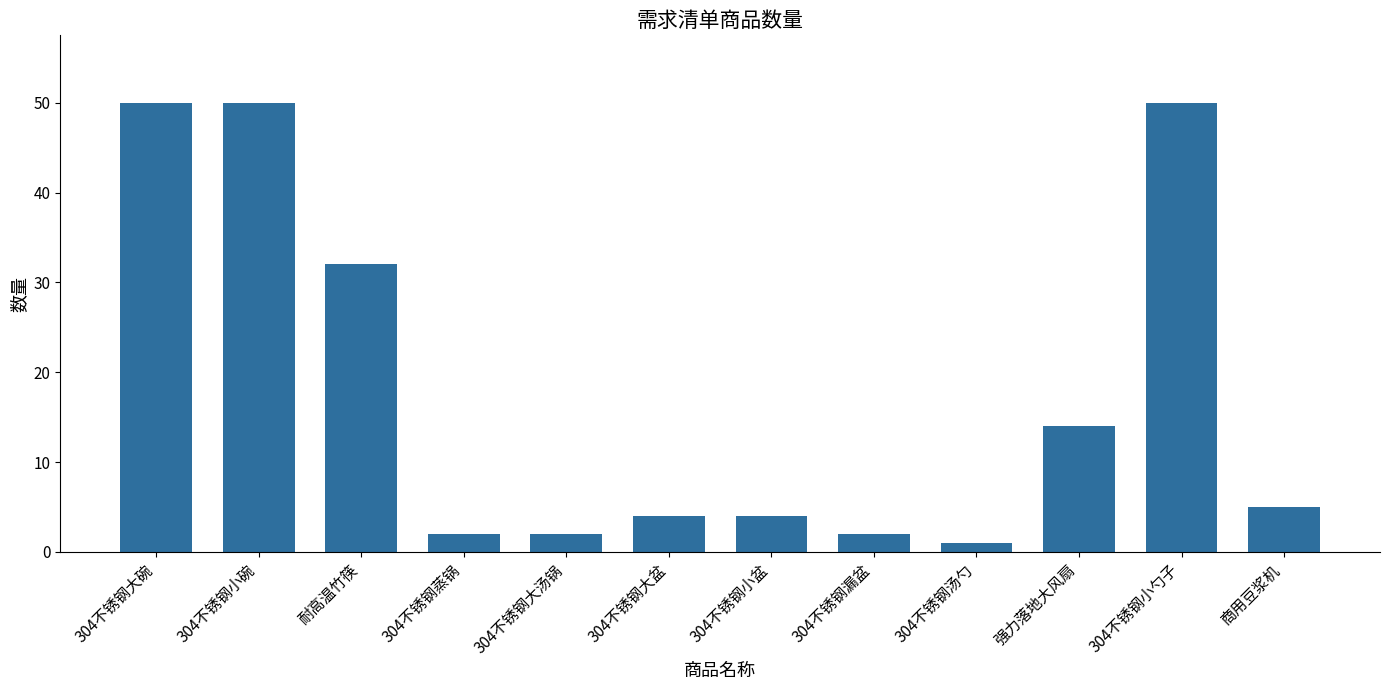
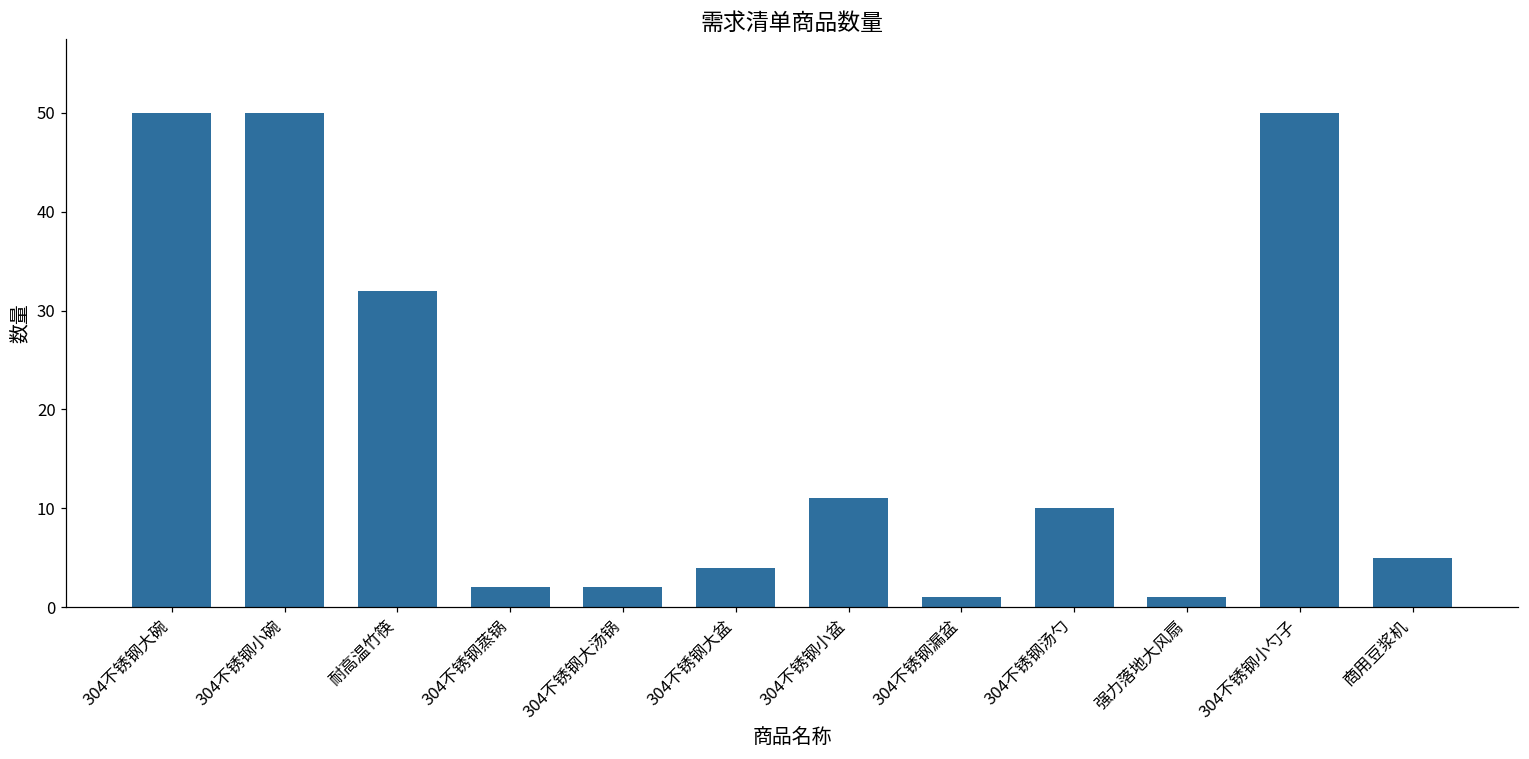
304不锈钢小盆: 4 -> 11
304不锈钢漏盆: 2 -> 1
304不锈钢汤勺: 1 -> 10
强力落地大风扇: 14 -> 1
